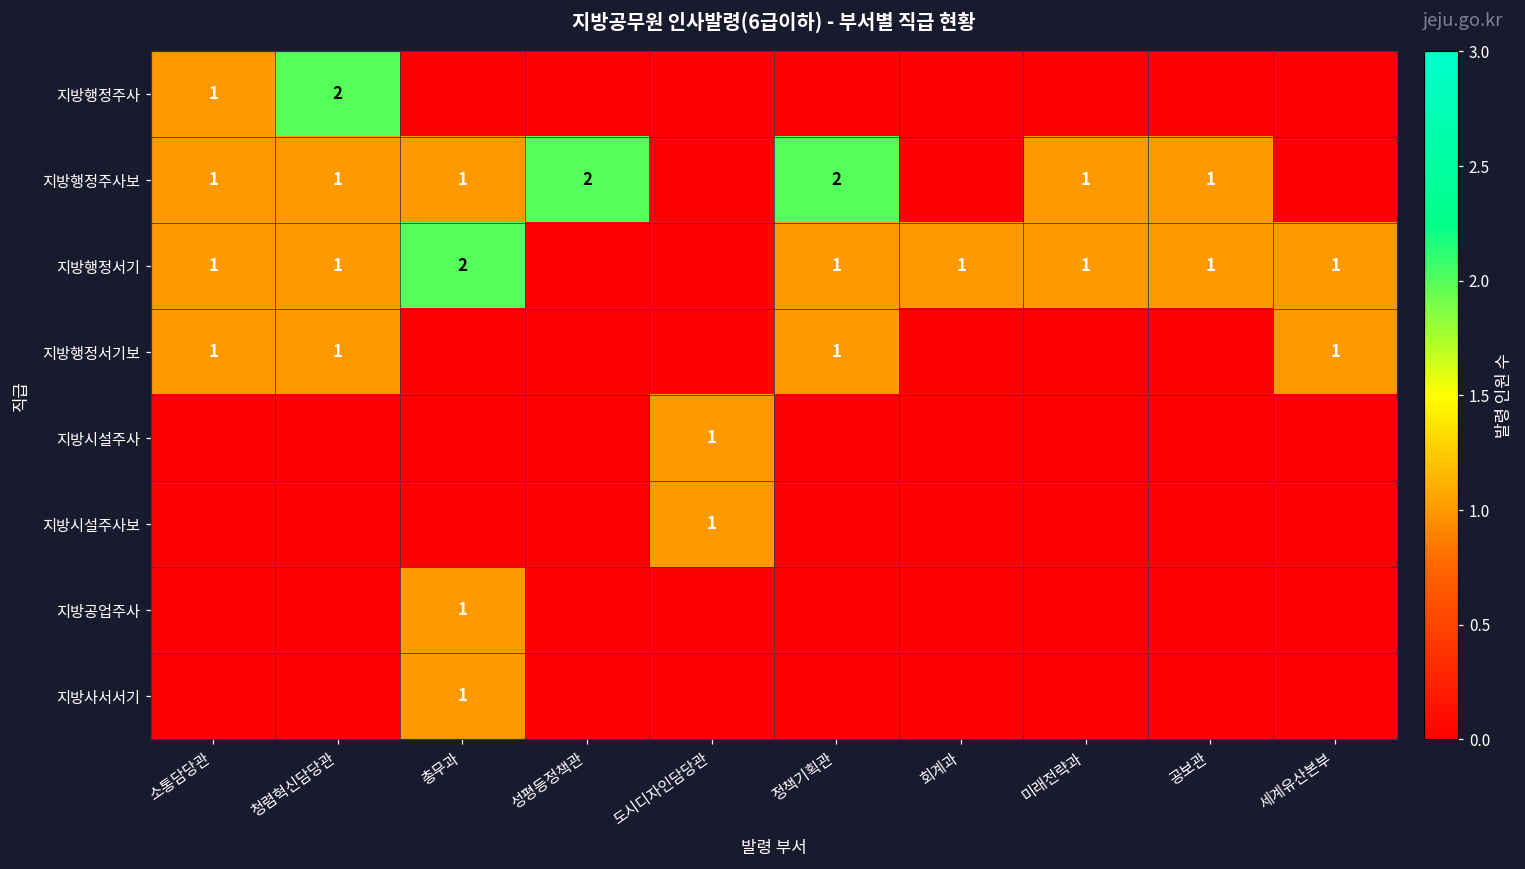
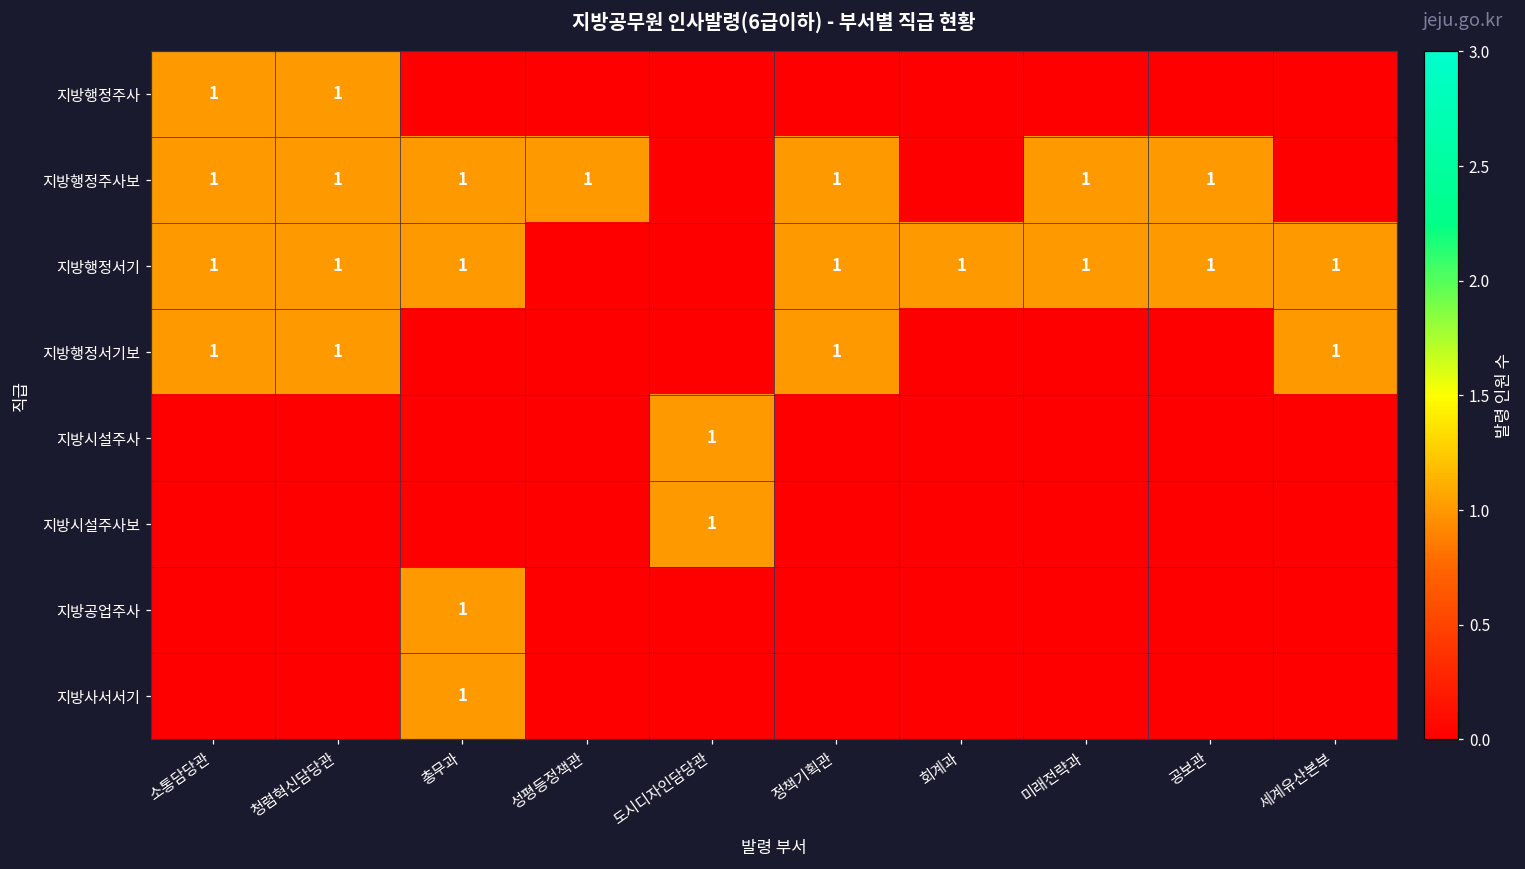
지방행정주사, 청렴혁신담당관: 2 -> 1
지방행정주사보, 성평등정책관: 2 -> 1
지방행정주사보, 정책기획관: 2 -> 1
지방행정서기, 총무과: 2 -> 1
